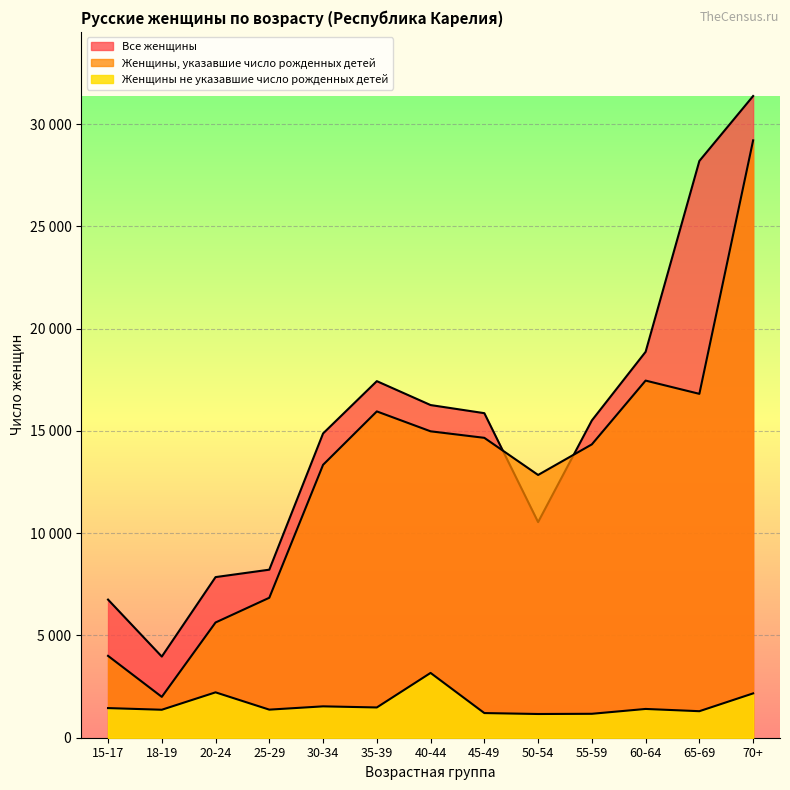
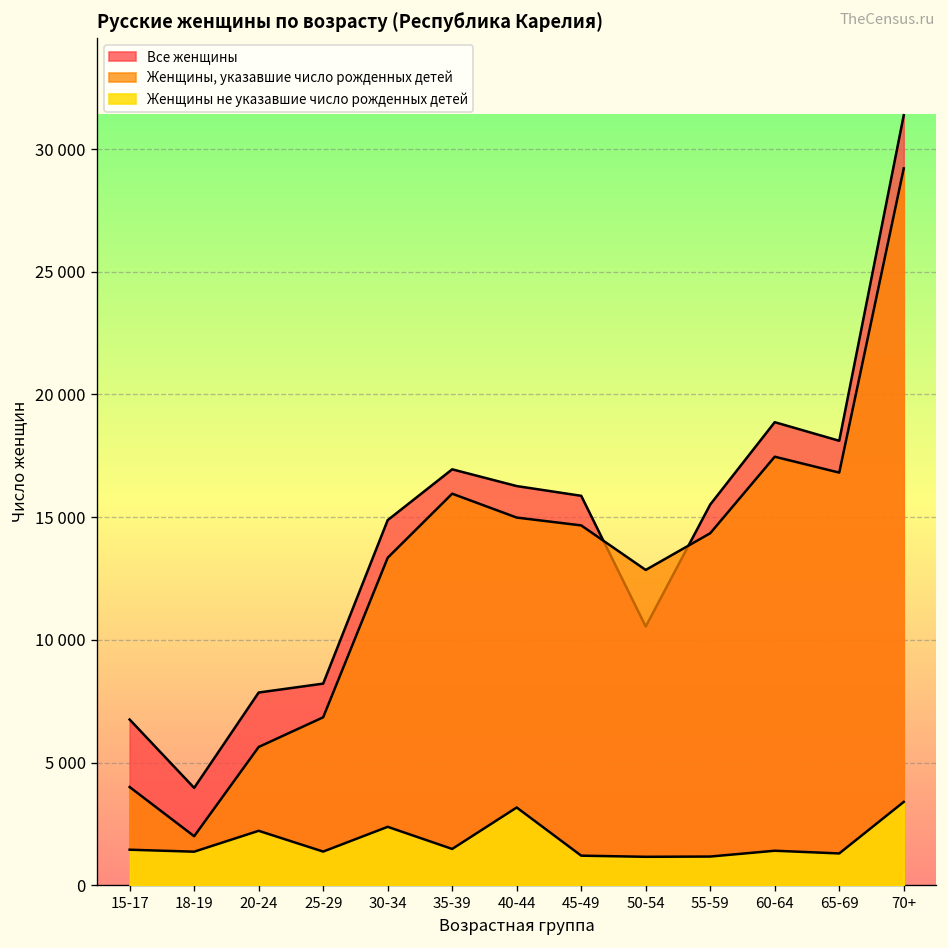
Женщины не указавшие число рожденных детей, 30-34: 1500 -> 2400
Все женщины, 35-39: 17400 -> 16900
Все женщины, 65-69: 28200 -> 18100
Женщины не указавшие число рожденных детей, 70+: 2200 -> 3400
